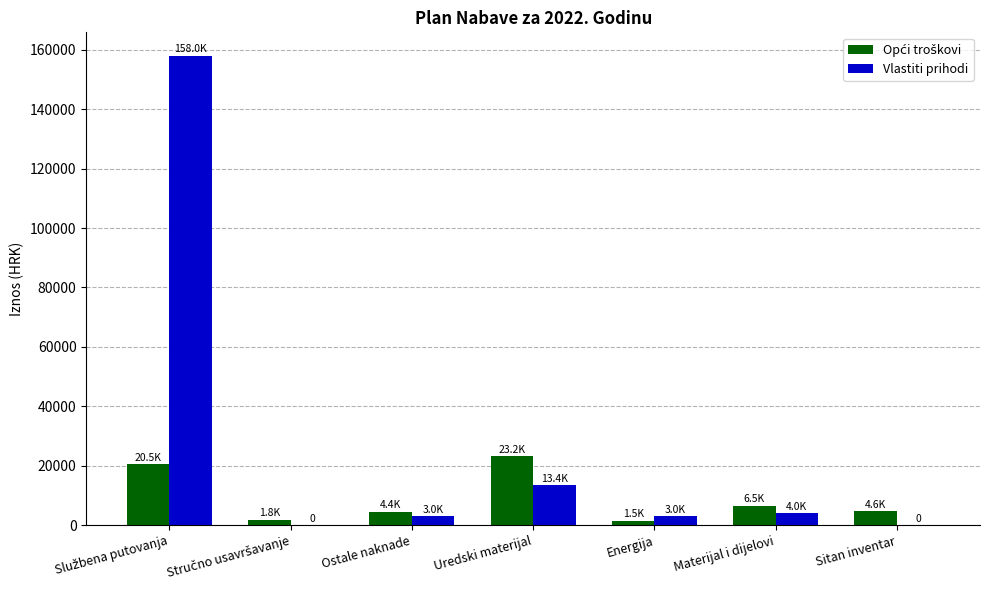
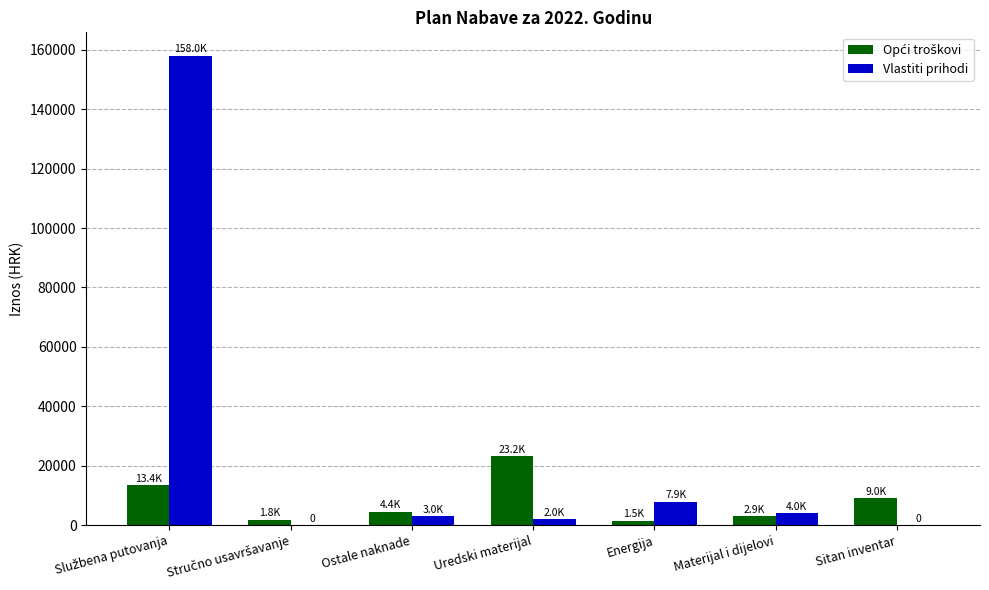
Opći troškovi, Službena putovanja: 20.5K -> 13.4K
Vlastiti prihodi, Uredski materijal: 13.4K -> 2.0K
Vlastiti prihodi, Energija: 3.0K -> 7.9K
Opći troškovi, Materijal i dijelovi: 6.5K -> 2.9K
Opći troškovi, Sitan inventar: 4.6K -> 9.0K
